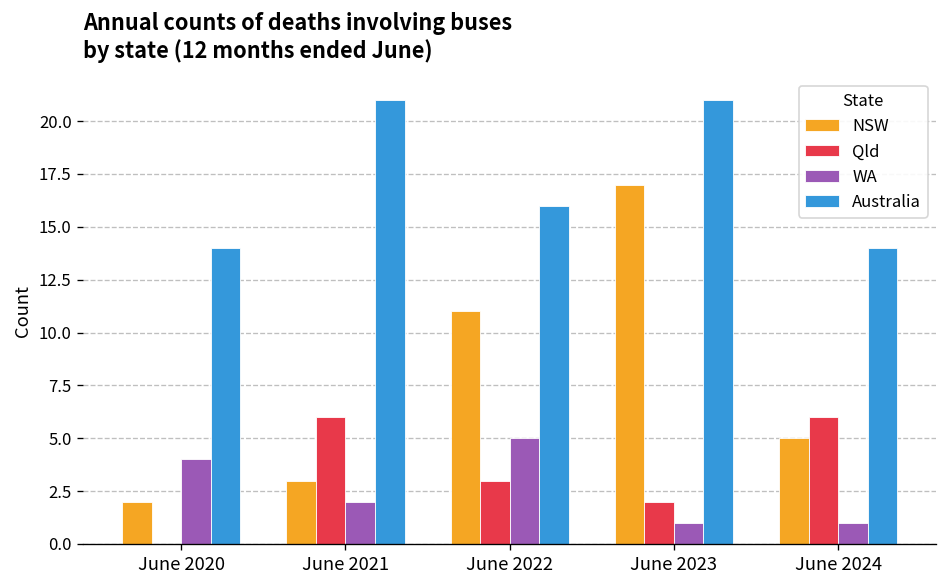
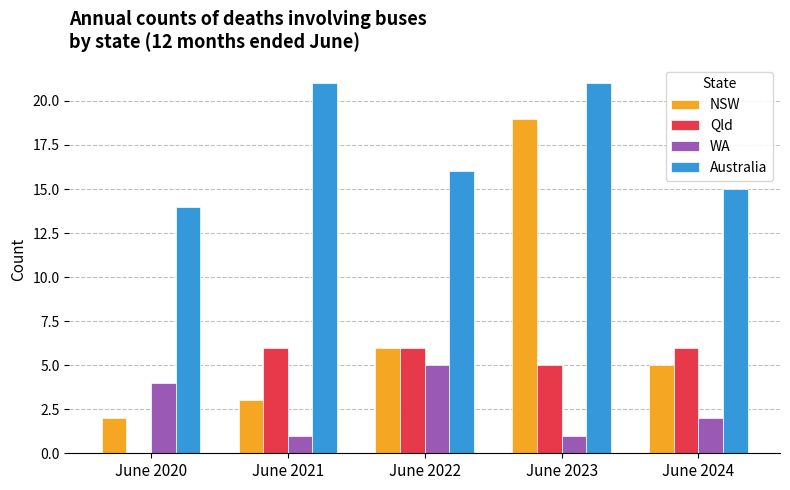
WA, June 2021: 2 -> 1
NSW, June 2022: 11 -> 6
Qld, June 2022: 3 -> 6
NSW, June 2023: 17 -> 19
Qld, June 2023: 2 -> 5
WA, June 2024: 1 -> 2
Australia, June 2024: 14 -> 15
